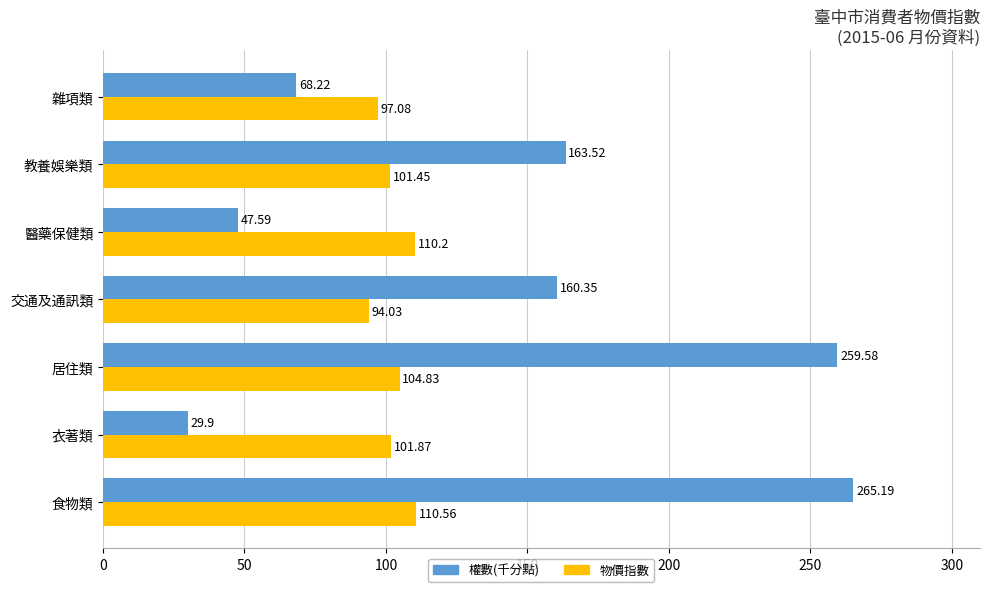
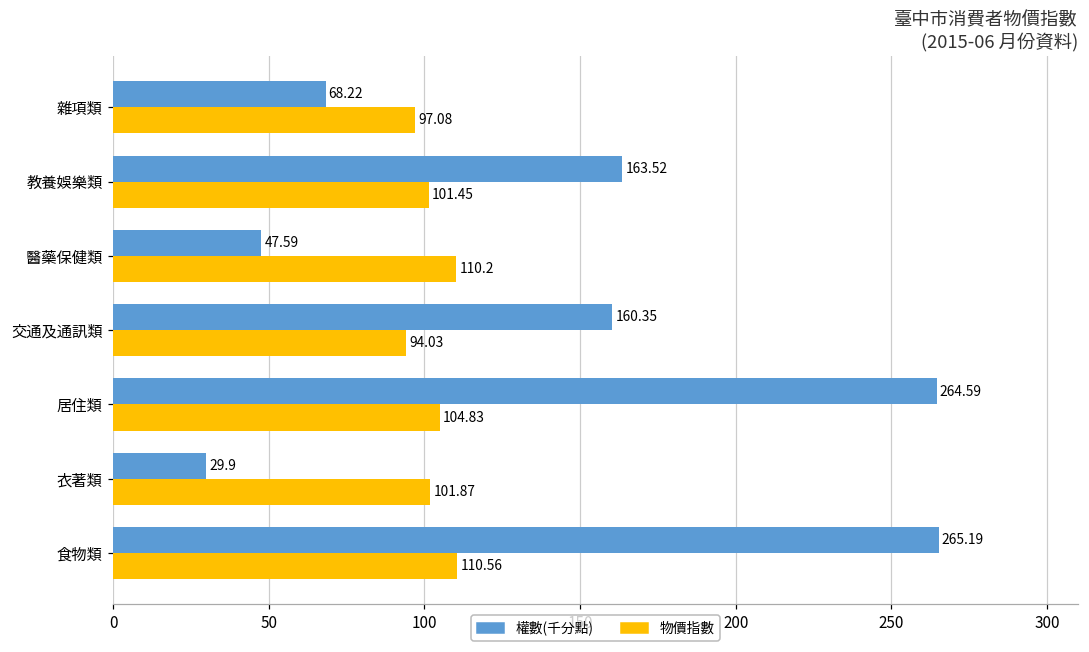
權數(千分點), 居住類: 259.58 -> 264.59
